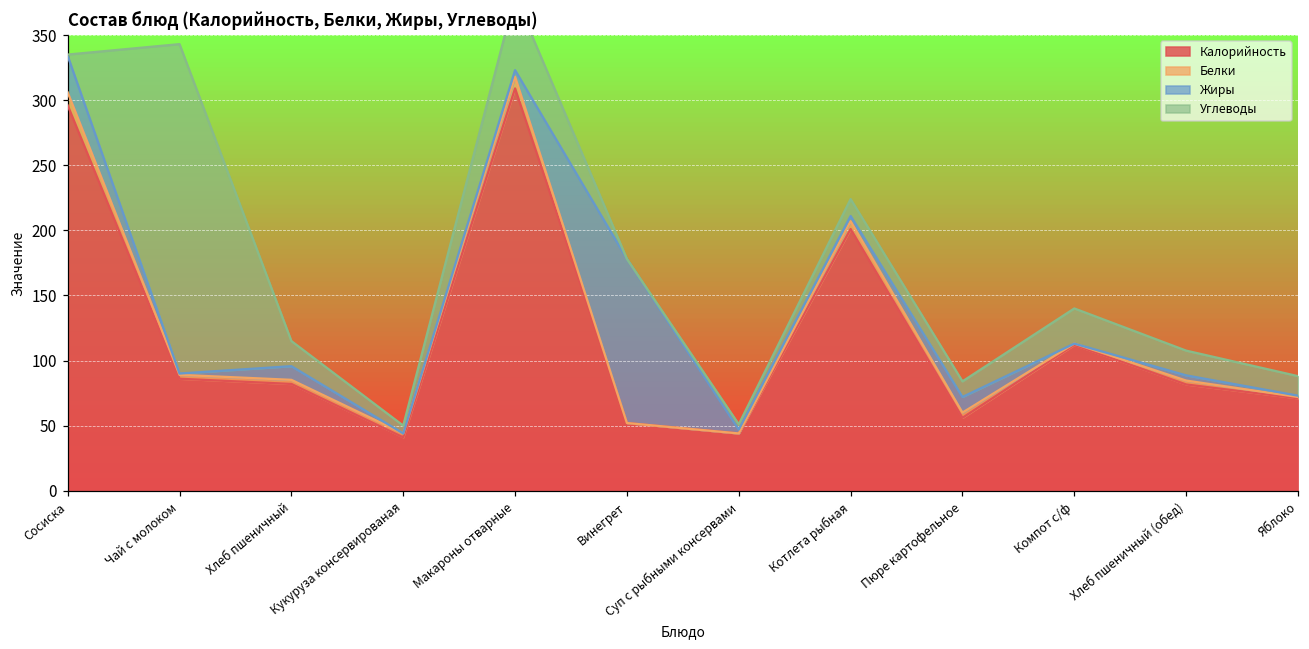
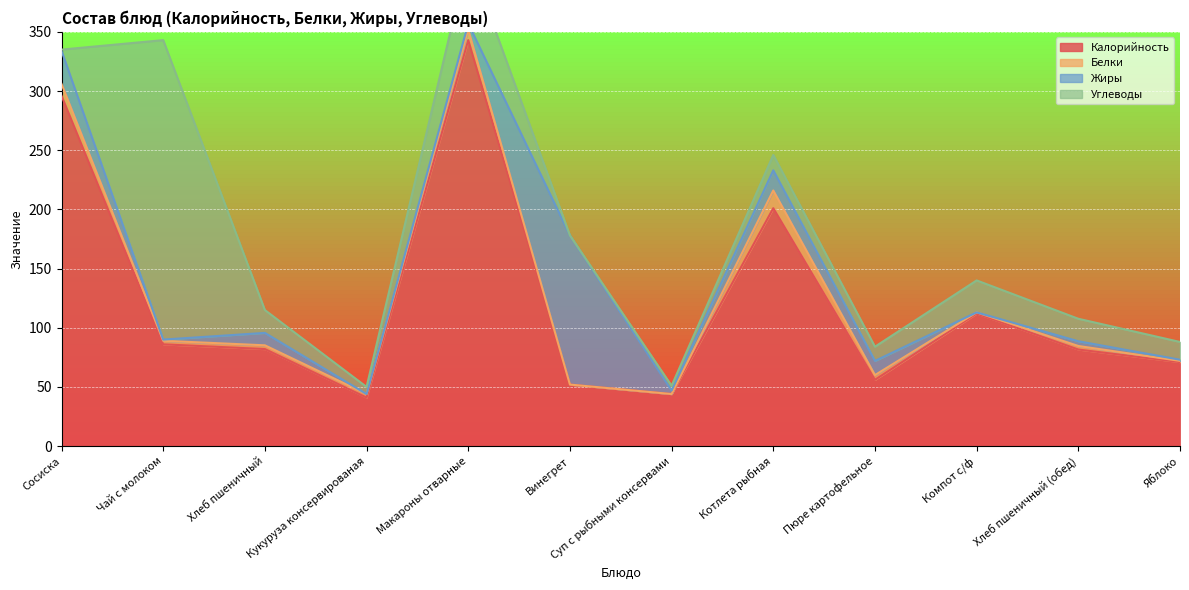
Калорийность, Макароны отварные: 309 -> 343
Белки, Котлета рыбная: 6 -> 15
Жиры, Котлета рыбная: 4 -> 17
